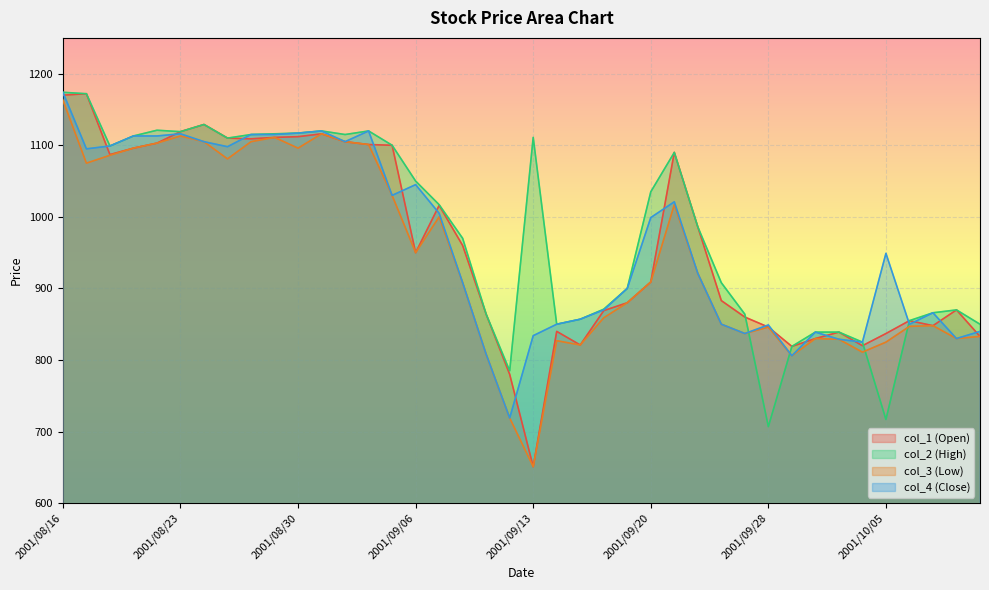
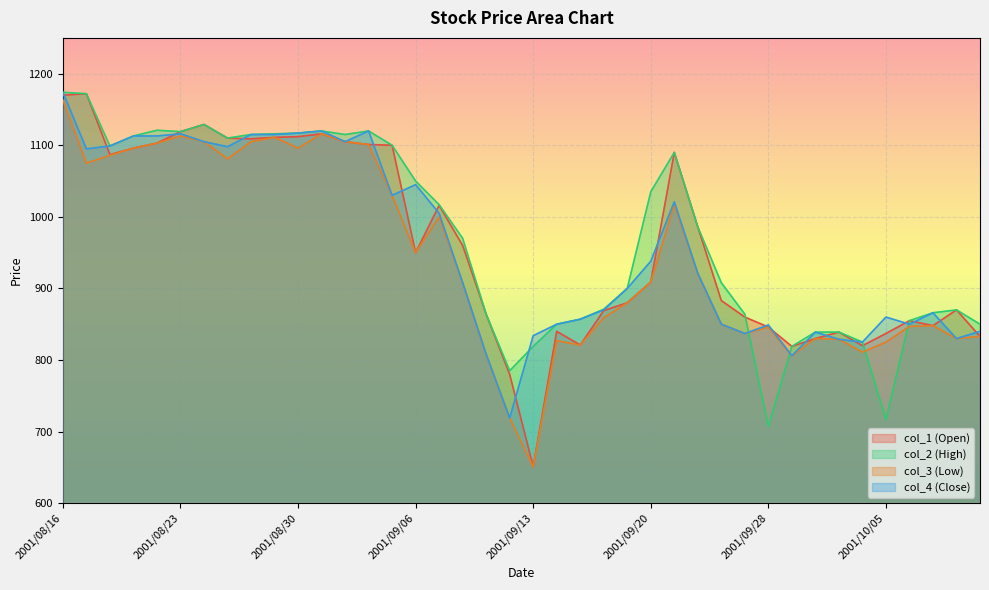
col_2 (High), 2001/09/13: 1110 -> 820
col_4 (Close), 2001/09/20: 1000 -> 940
col_4 (Close), 2001/10/05: 950 -> 860
